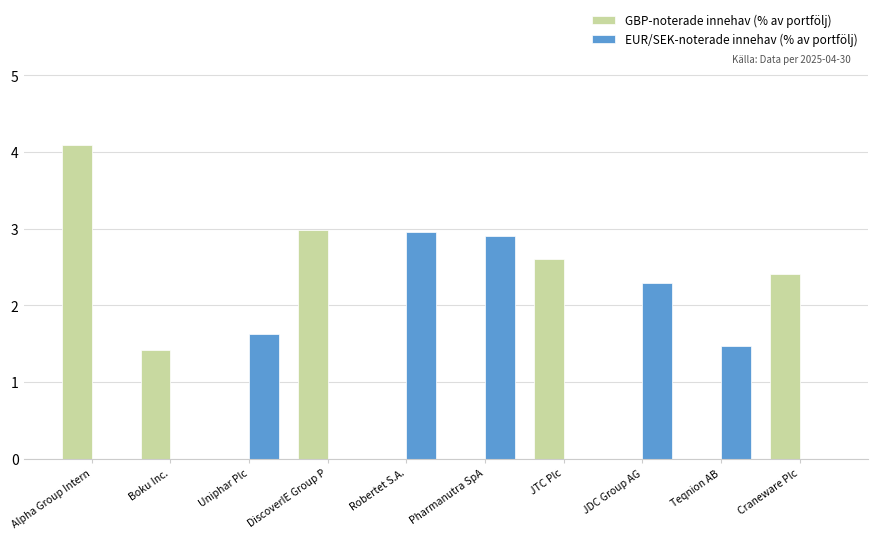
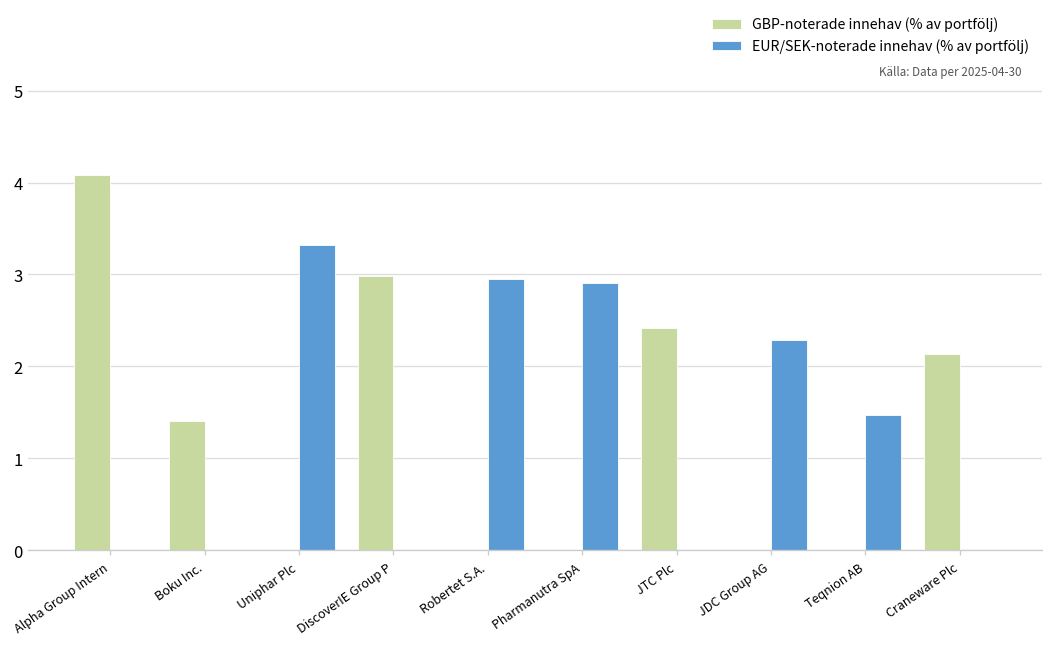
EUR/SEK-noterade innehav (% av portfölj), Uniphar Plc: 1.6 -> 3.3
GBP-noterade innehav (% av portfölj), JTC Plc: 2.6 -> 2.4
GBP-noterade innehav (% av portfölj), Craneware Plc: 2.4 -> 2.1
